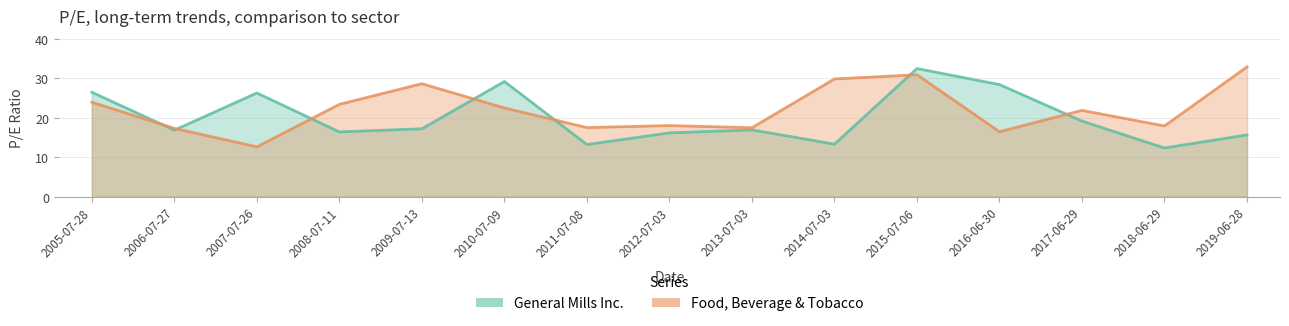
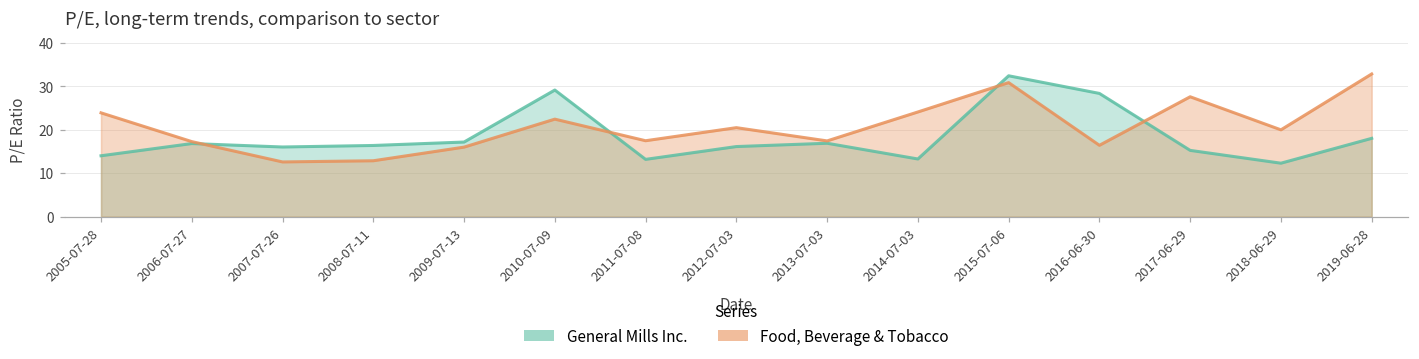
General Mills Inc., 2005-07-28: 26 -> 14
General Mills Inc., 2007-07-26: 26 -> 16
Food, Beverage & Tobacco, 2008-07-11: 23 -> 13
Food, Beverage & Tobacco, 2009-07-13: 29 -> 16
Food, Beverage & Tobacco, 2012-07-03: 18 -> 21
Food, Beverage & Tobacco, 2014-07-03: 30 -> 24
General Mills Inc., 2017-06-29: 19 -> 15
Food, Beverage & Tobacco, 2017-06-29: 22 -> 28
Food, Beverage & Tobacco, 2018-06-29: 18 -> 20
General Mills Inc., 2019-06-28: 16 -> 18
